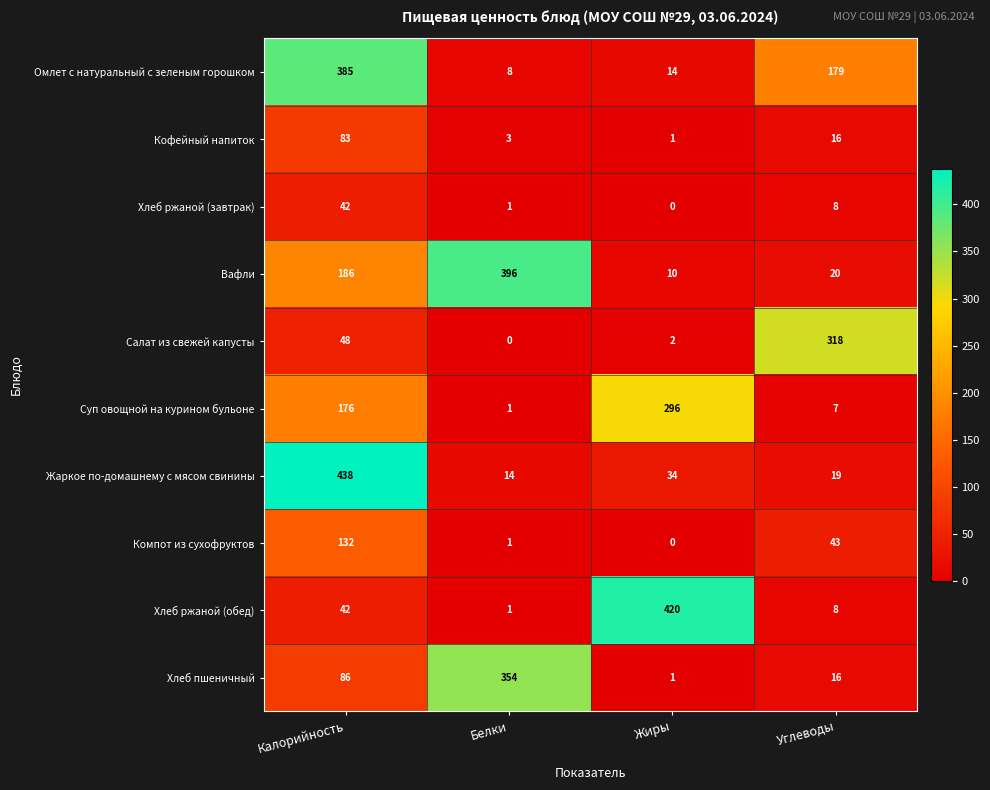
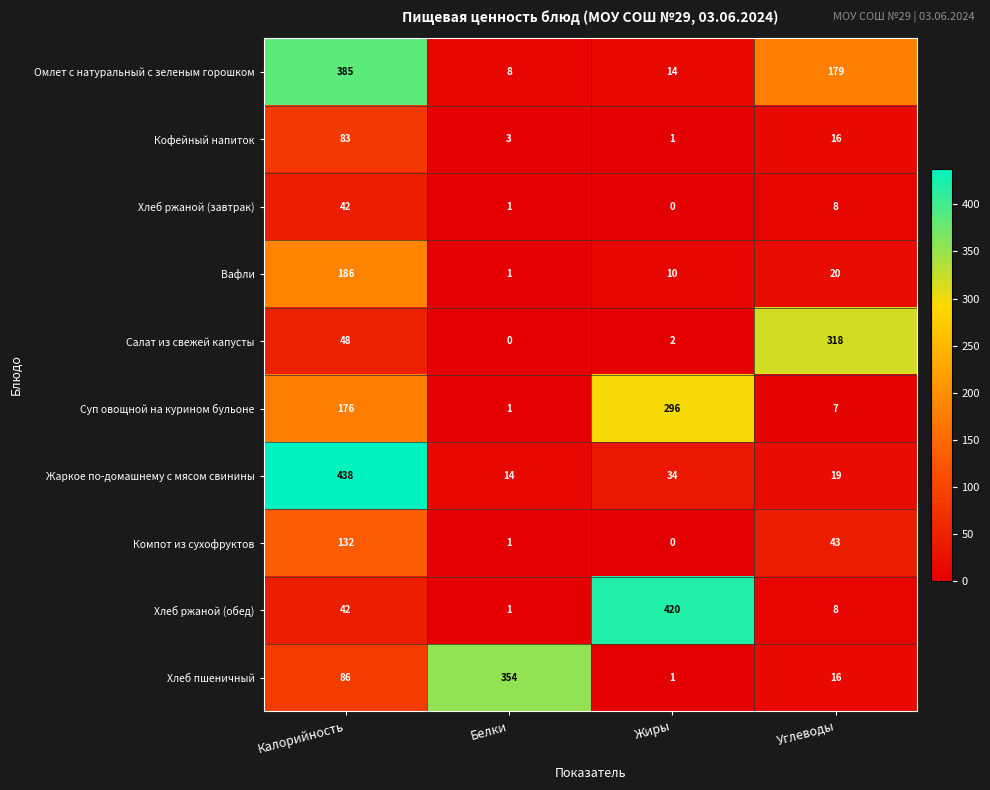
Вафли, Белки: 396 -> 1
